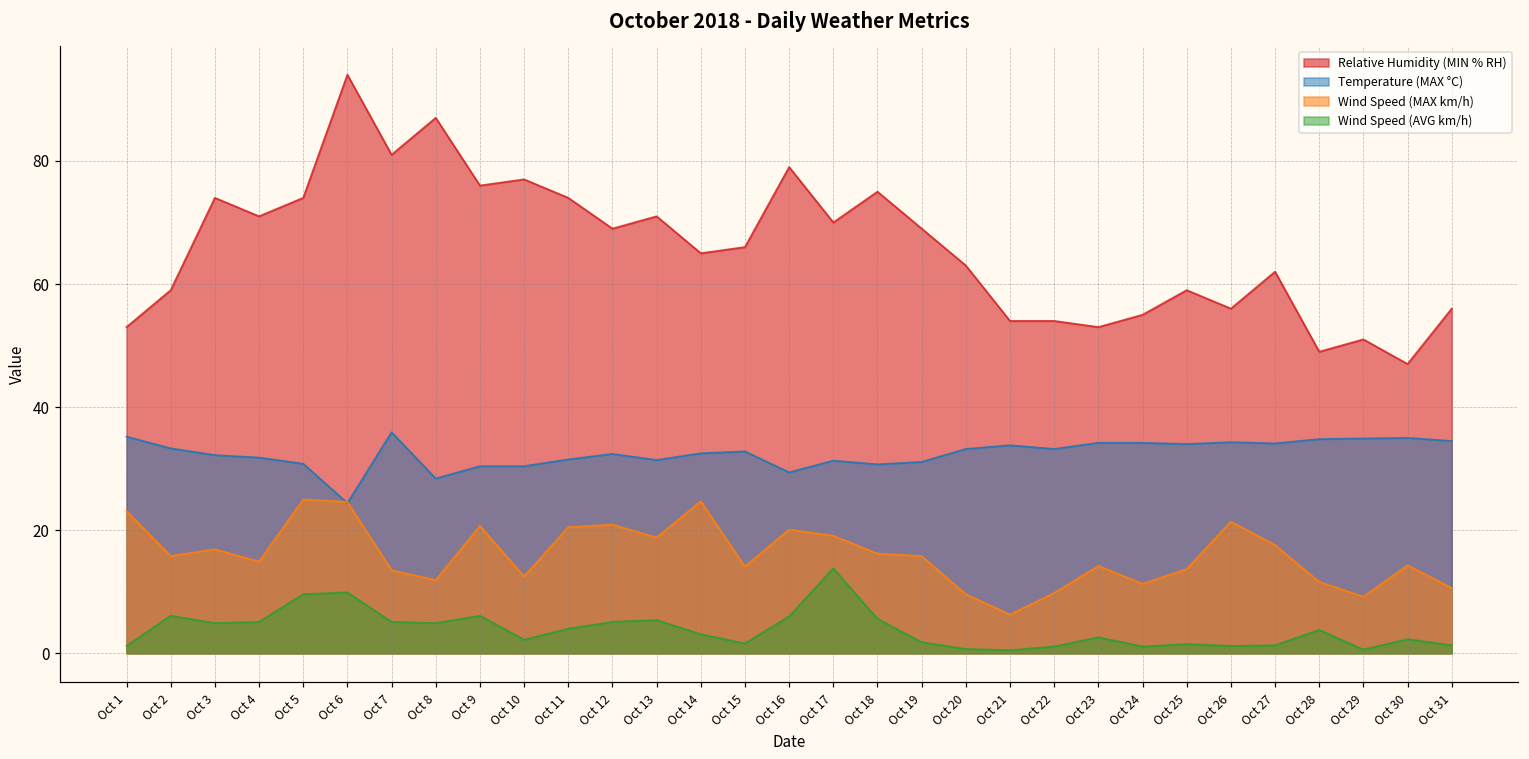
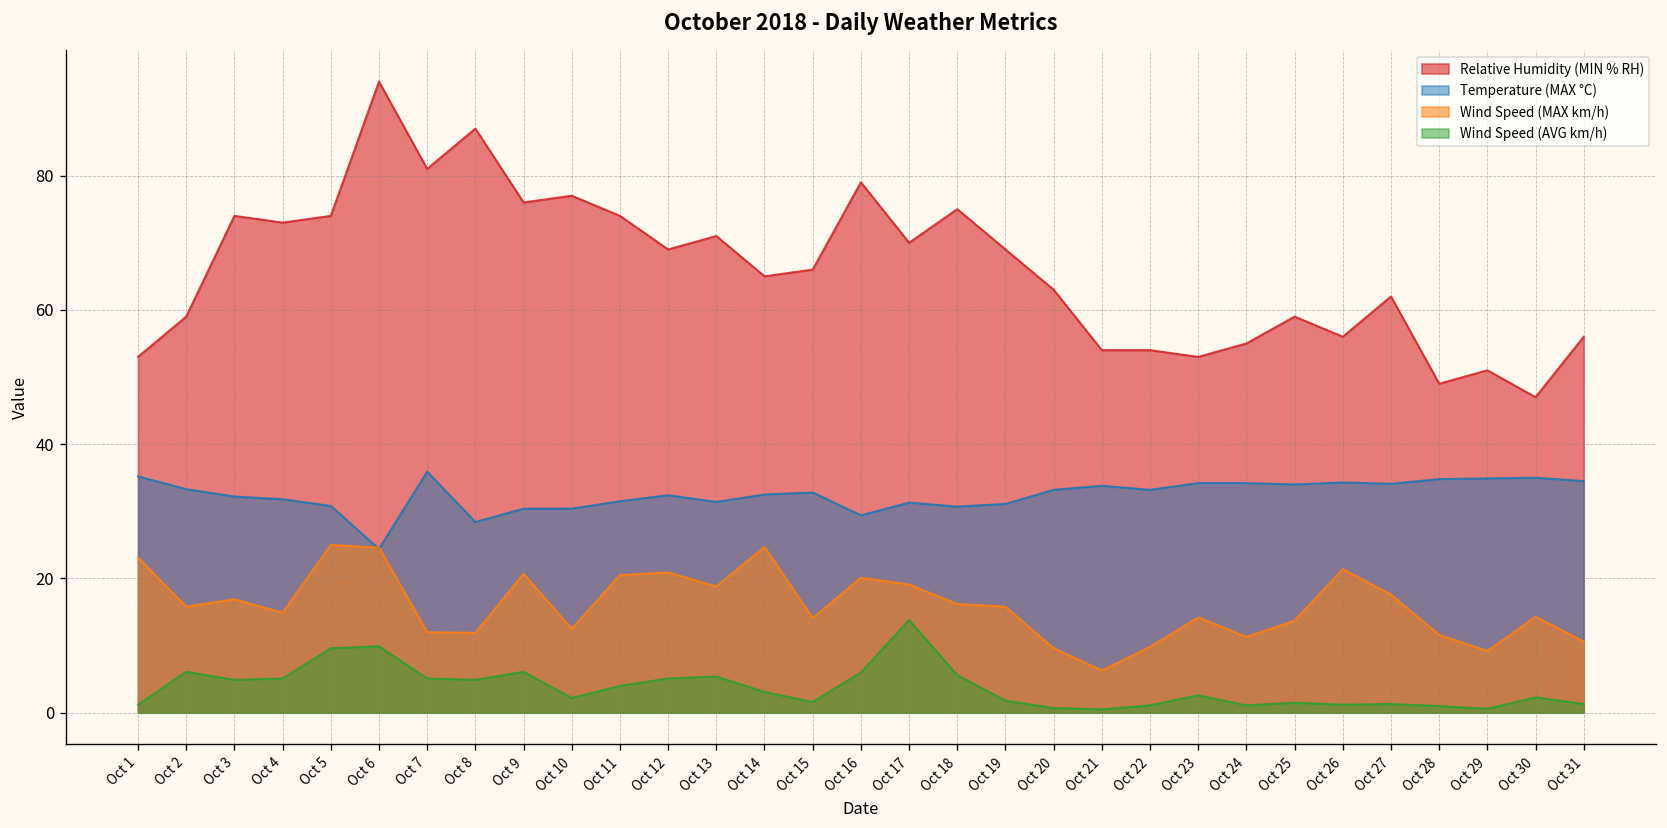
Relative Humidity (MIN % RH), Oct 4: 71 -> 73
Wind Speed (MAX km/h), Oct 7: 14 -> 12
Wind Speed (AVG km/h), Oct 28: 4 -> 1
